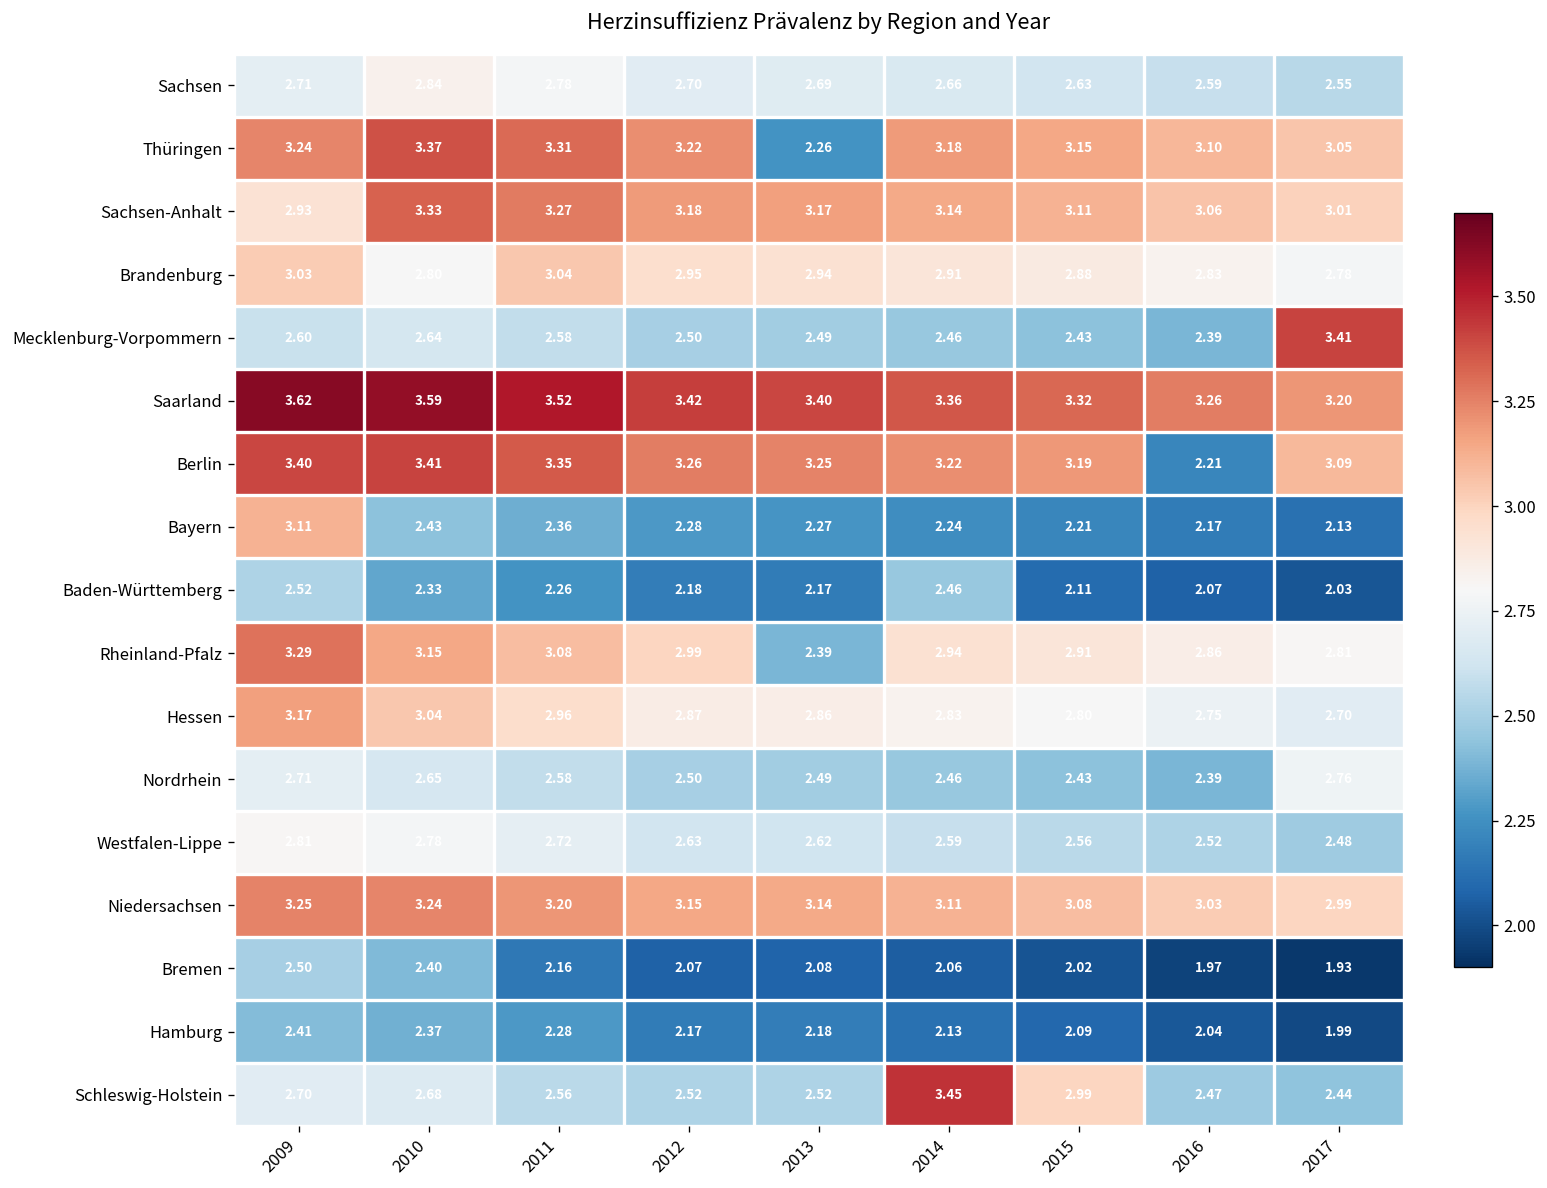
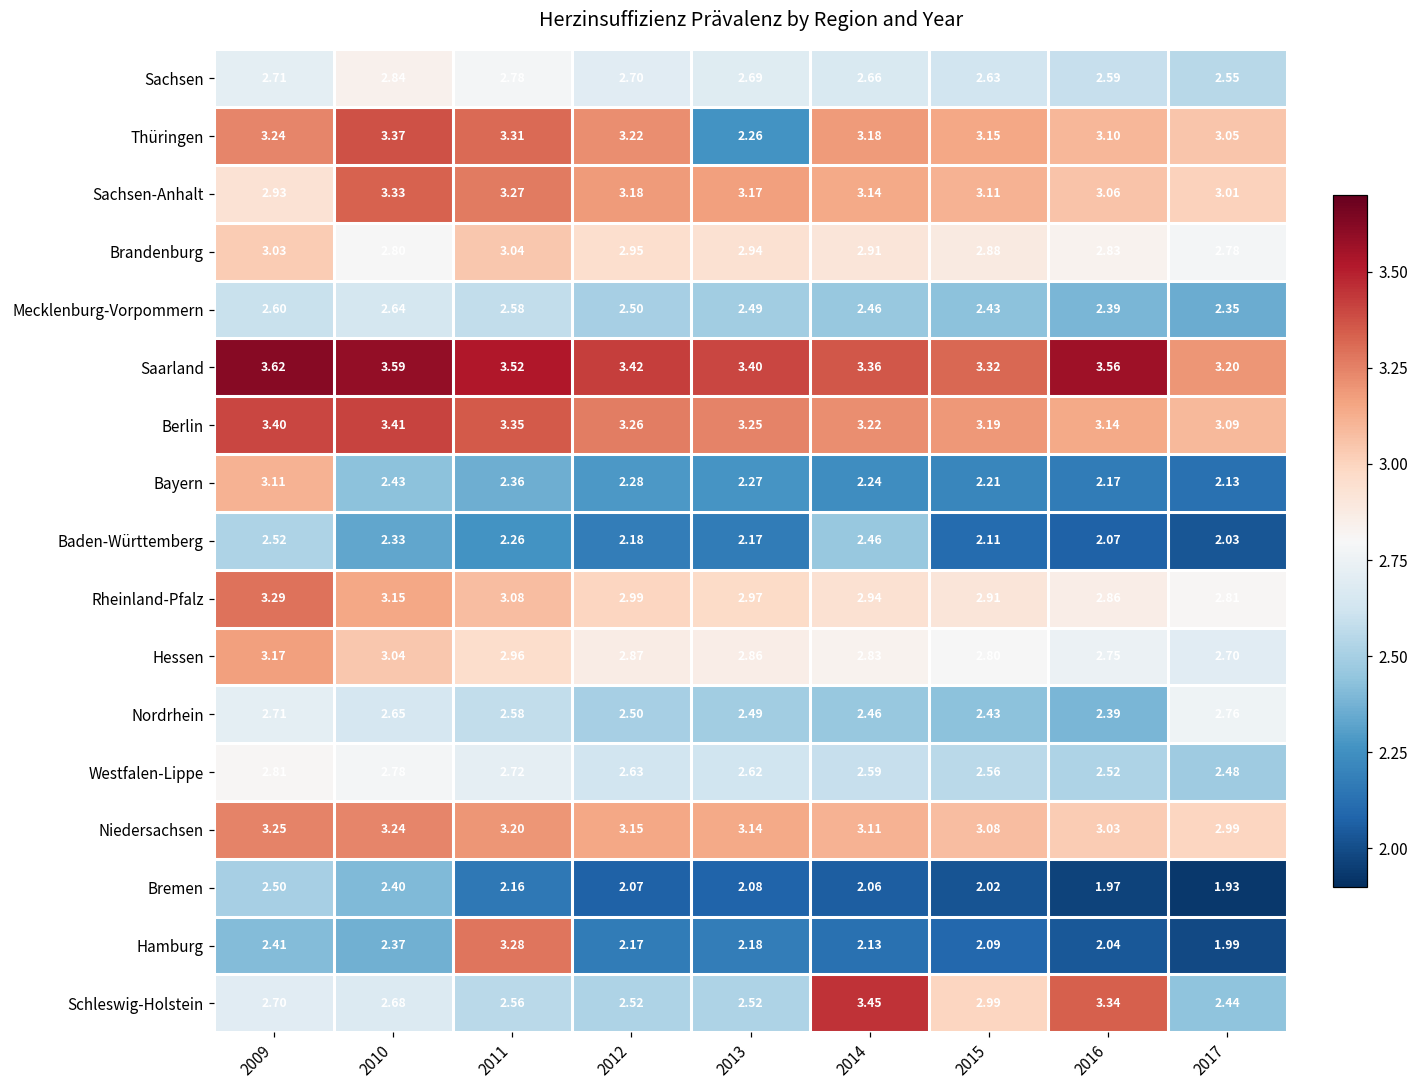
Mecklenburg-Vorpommern, 2017: 3.41 -> 2.35
Saarland, 2016: 3.26 -> 3.56
Berlin, 2016: 2.21 -> 3.14
Rheinland-Pfalz, 2013: 2.39 -> 2.97
Hamburg, 2011: 2.28 -> 3.28
Schleswig-Holstein, 2016: 2.47 -> 3.34
